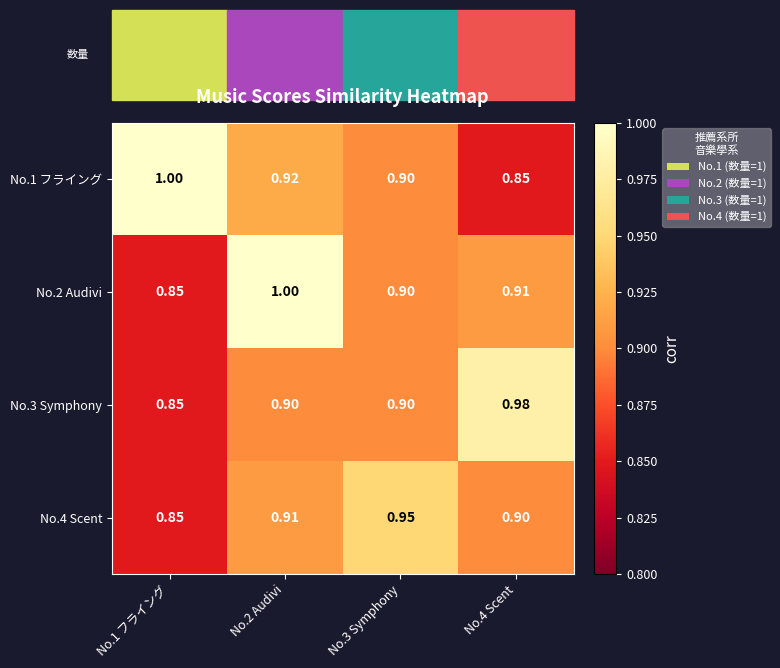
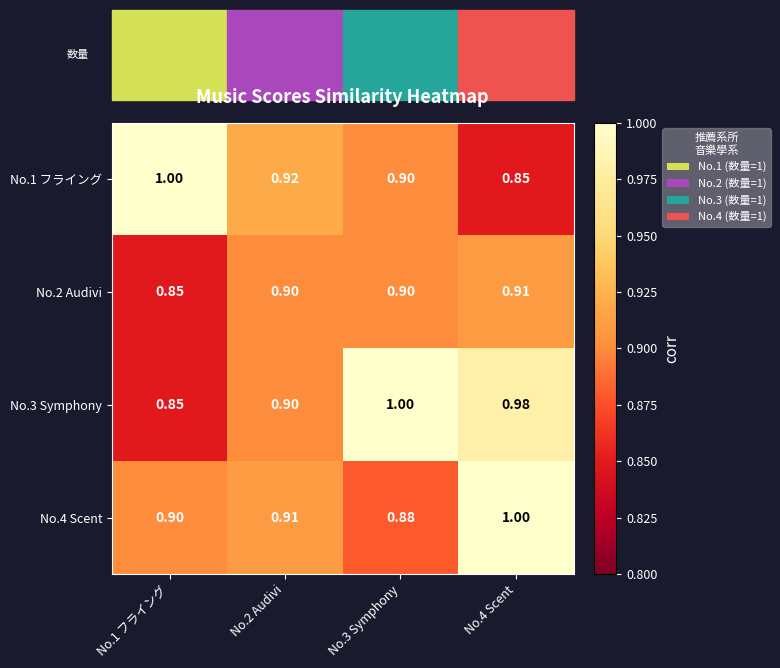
No.2 Audivi, No.2 Audivi: 1.00 -> 0.90
No.3 Symphony, No.3 Symphony: 0.90 -> 1.00
No.4 Scent, No.1 フライング: 0.85 -> 0.90
No.4 Scent, No.3 Symphony: 0.95 -> 0.88
No.4 Scent, No.4 Scent: 0.90 -> 1.00
